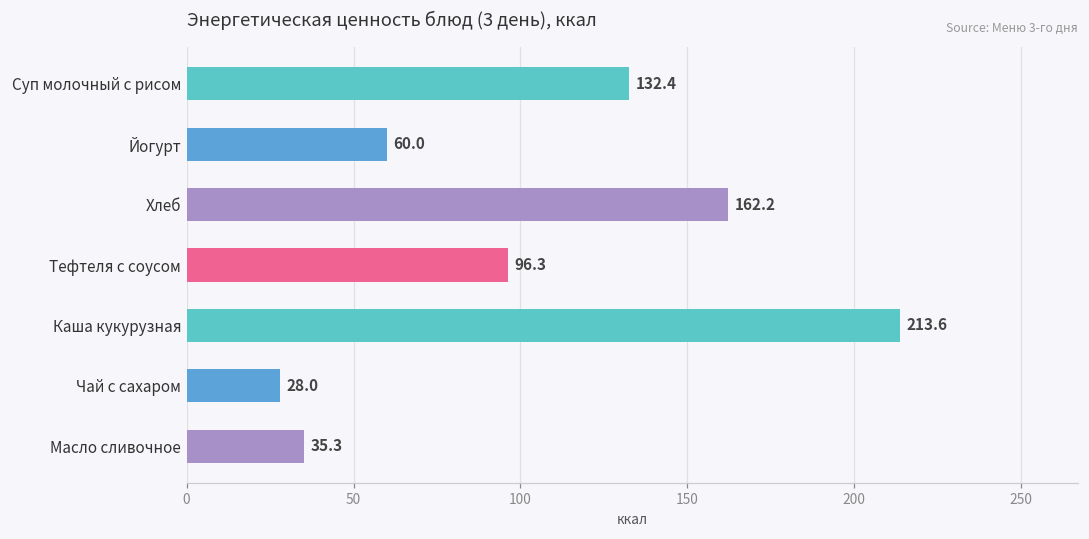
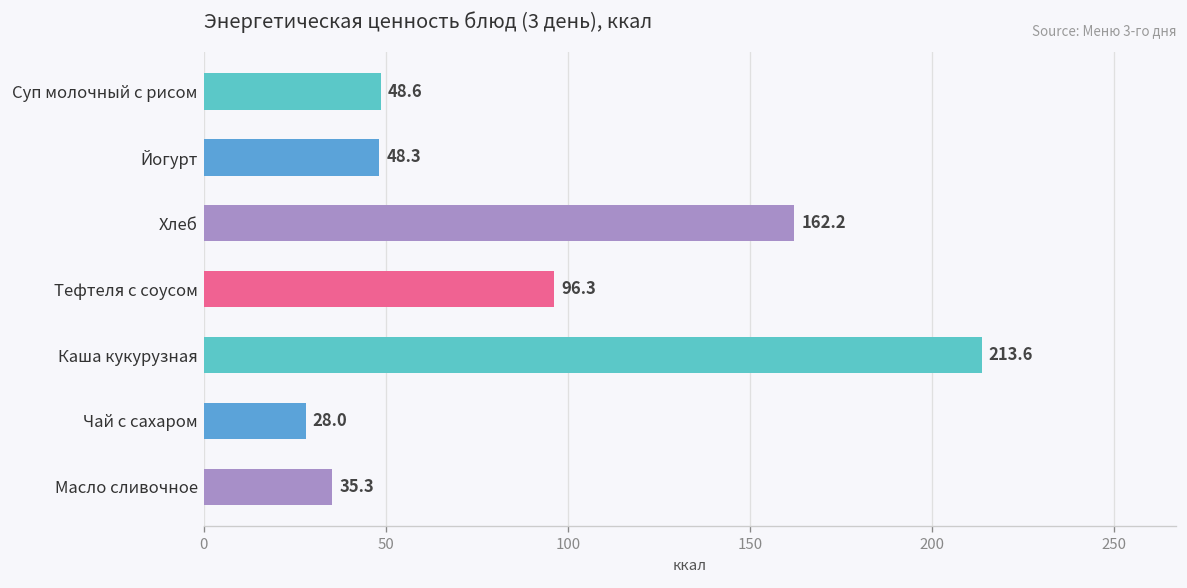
Суп молочный с рисом: 132.4 -> 48.6
Йогурт: 60.0 -> 48.3
